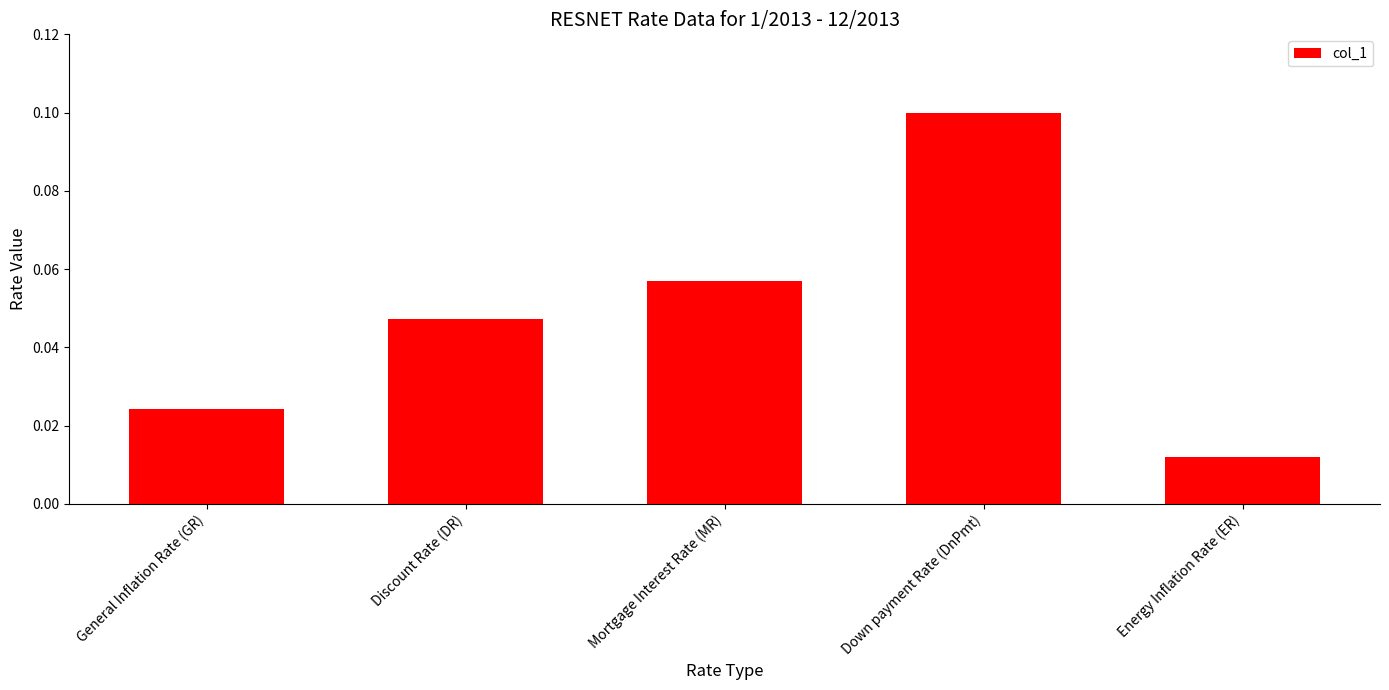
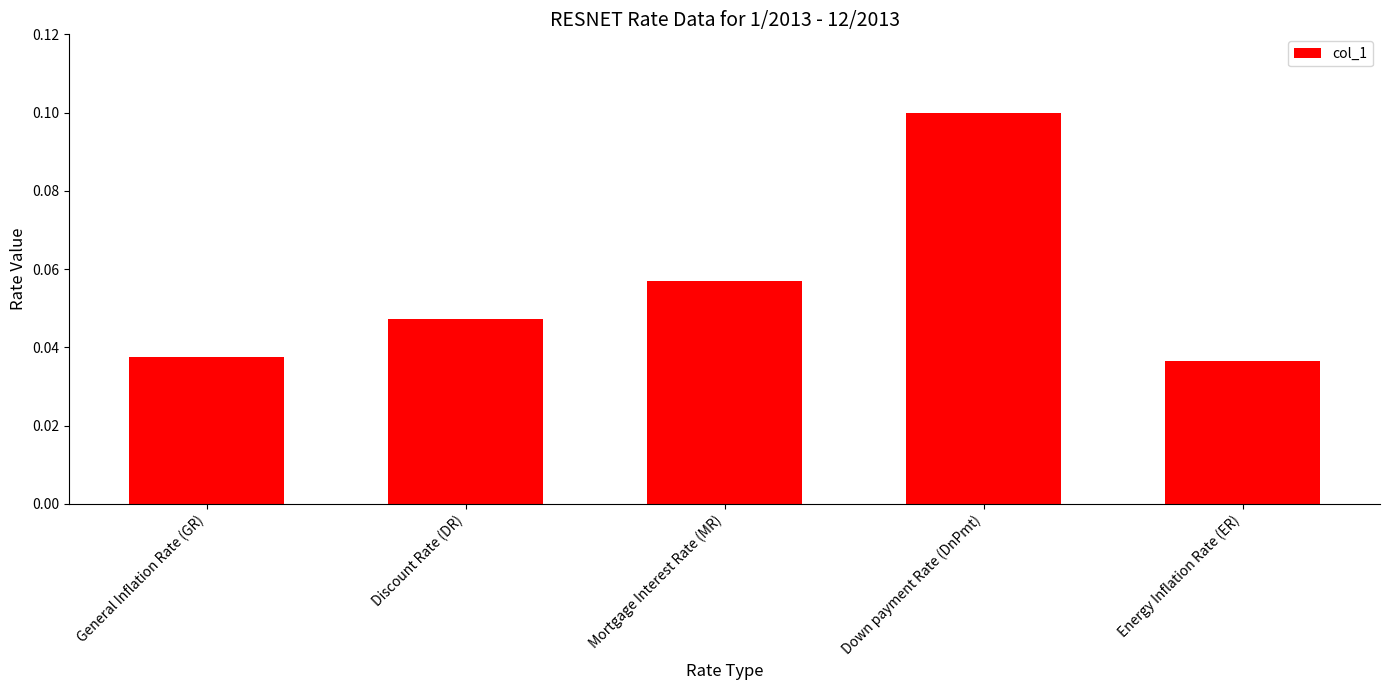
General Inflation Rate (GR): 0.024 -> 0.037
Energy Inflation Rate (ER): 0.012 -> 0.036
